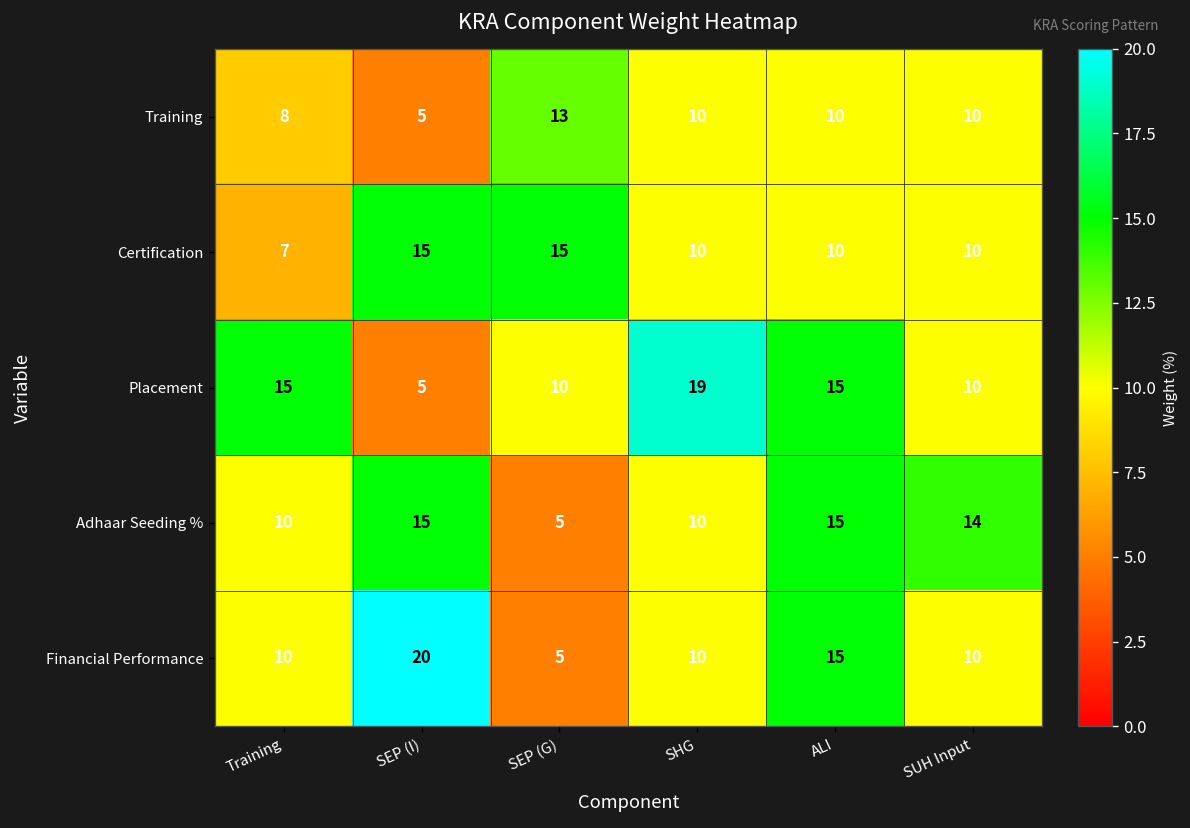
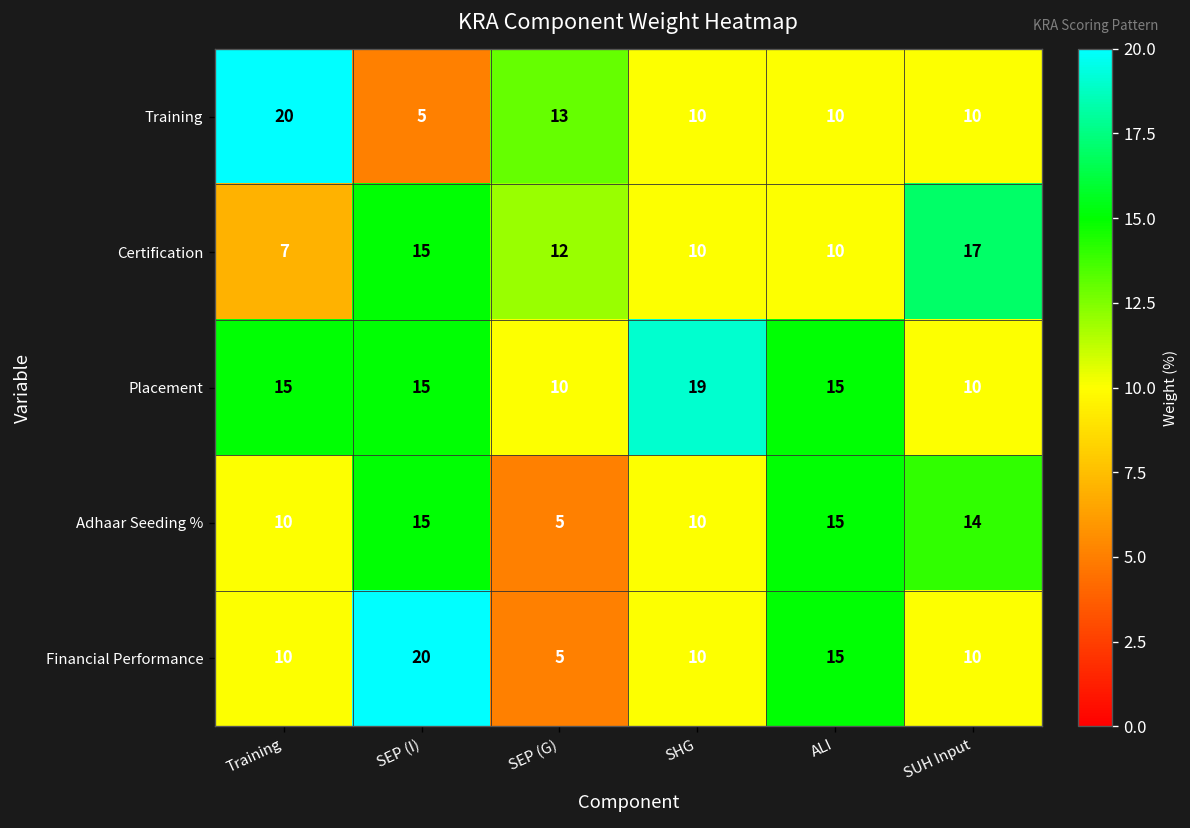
Training, Training: 8 -> 20
Certification, SEP (G): 15 -> 12
Certification, SUH Input: 10 -> 17
Placement, SEP (I): 5 -> 15
